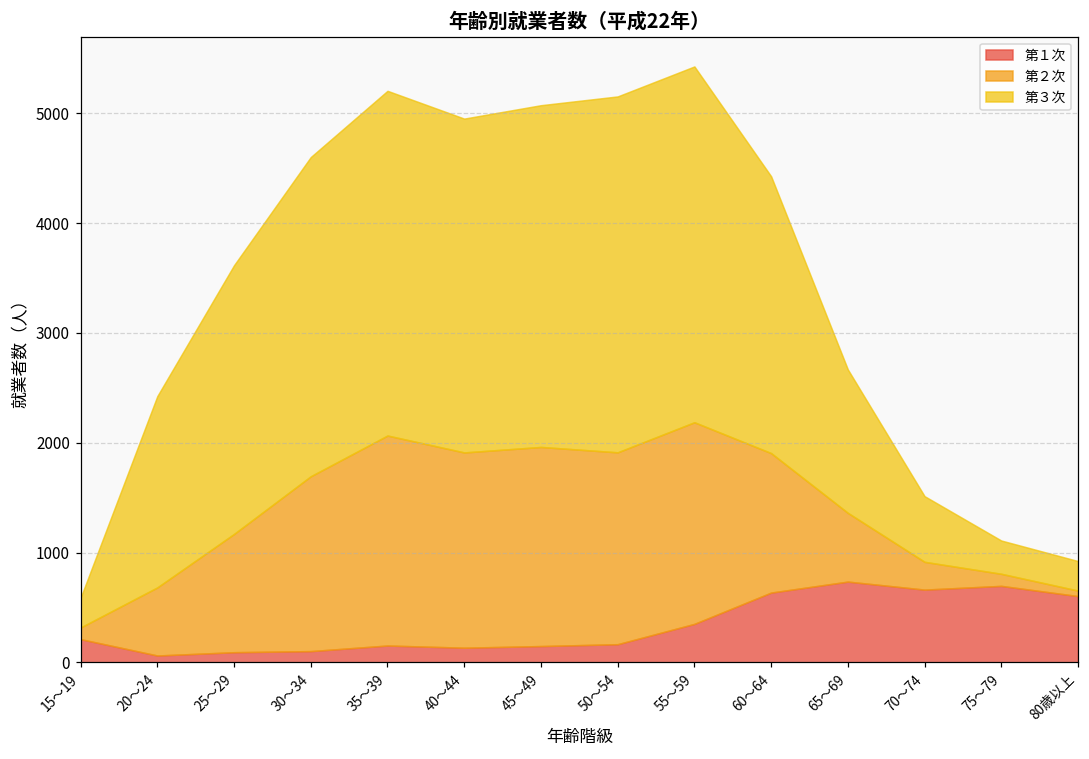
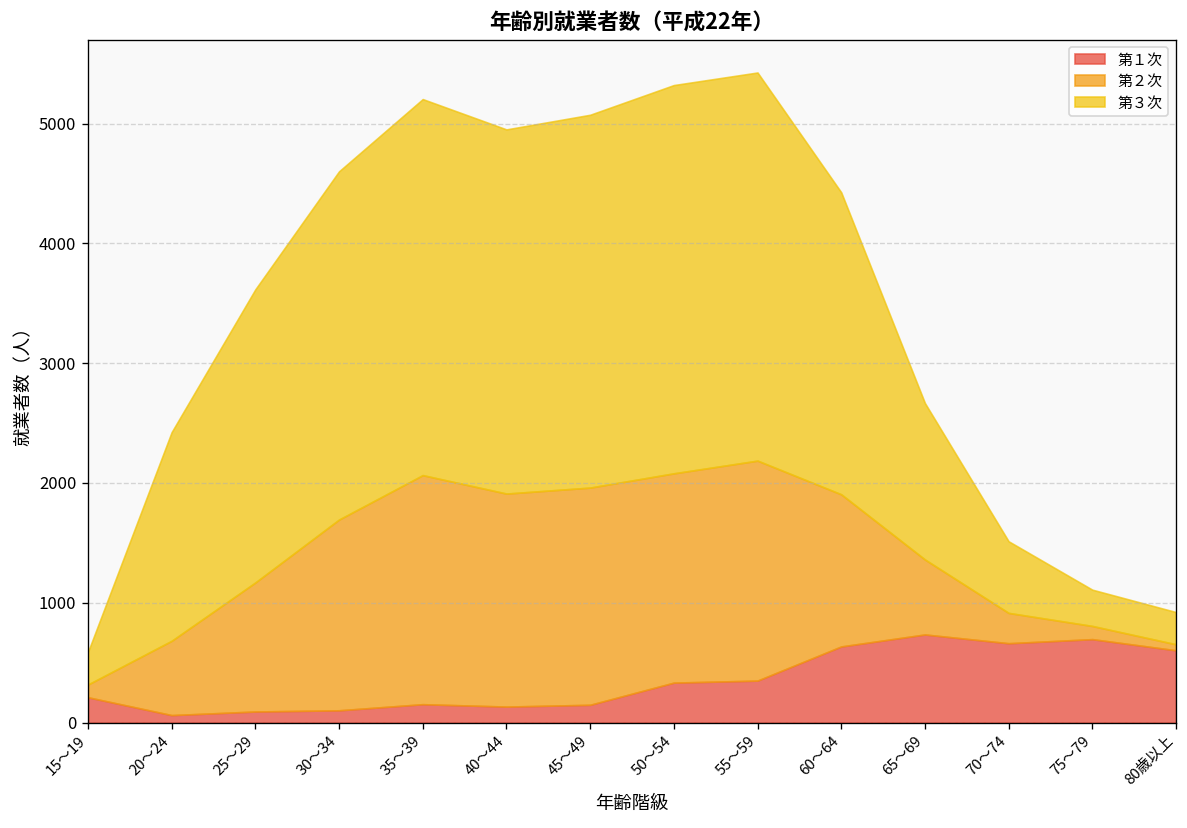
第１次, 50～54: 200 -> 300
